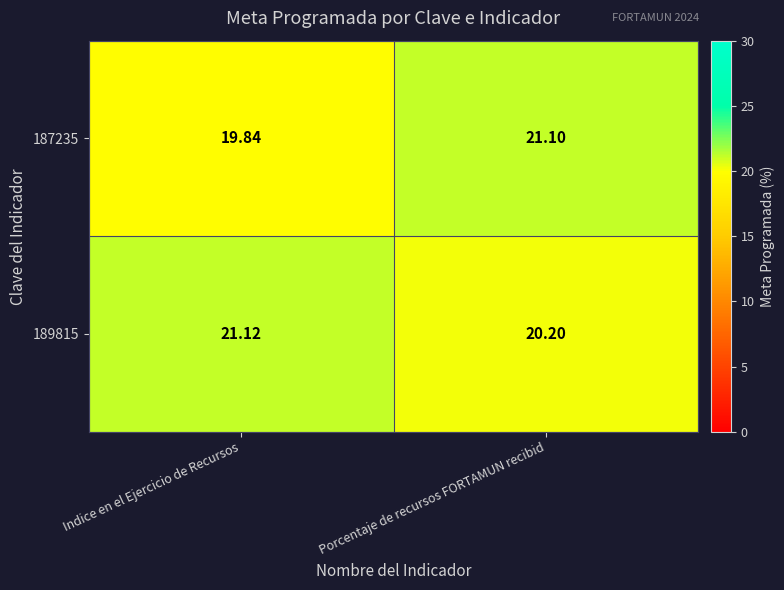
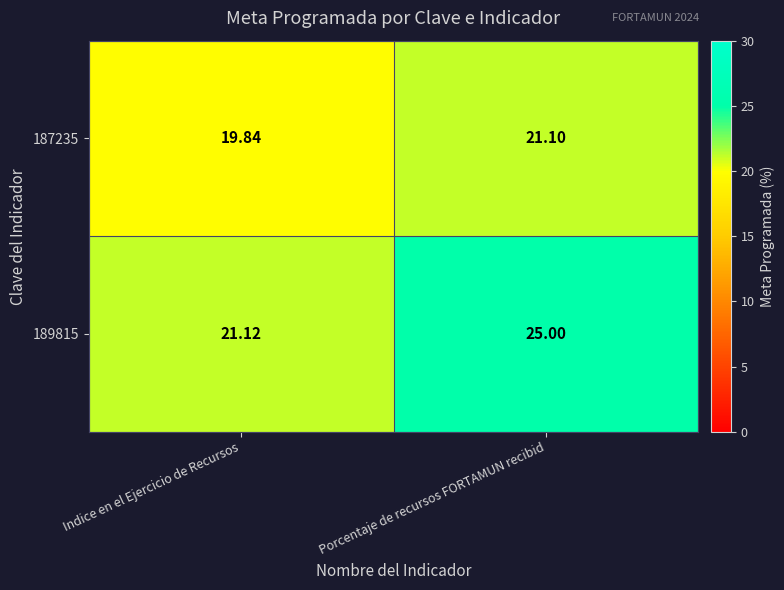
189815, Porcentaje de recursos FORTAMUN recibid: 20.20 -> 25.00
